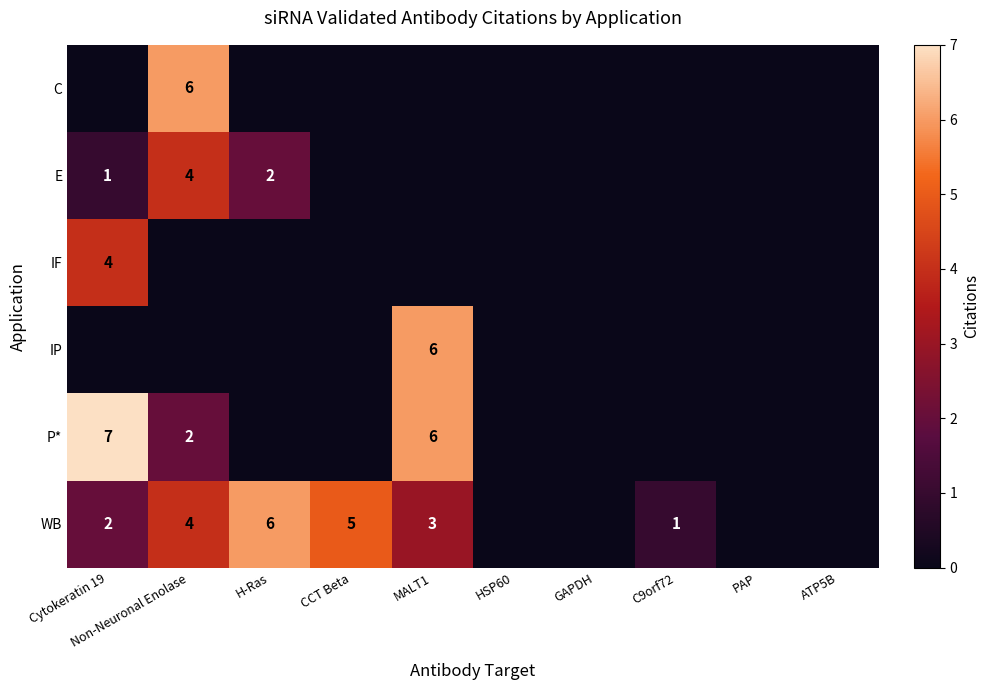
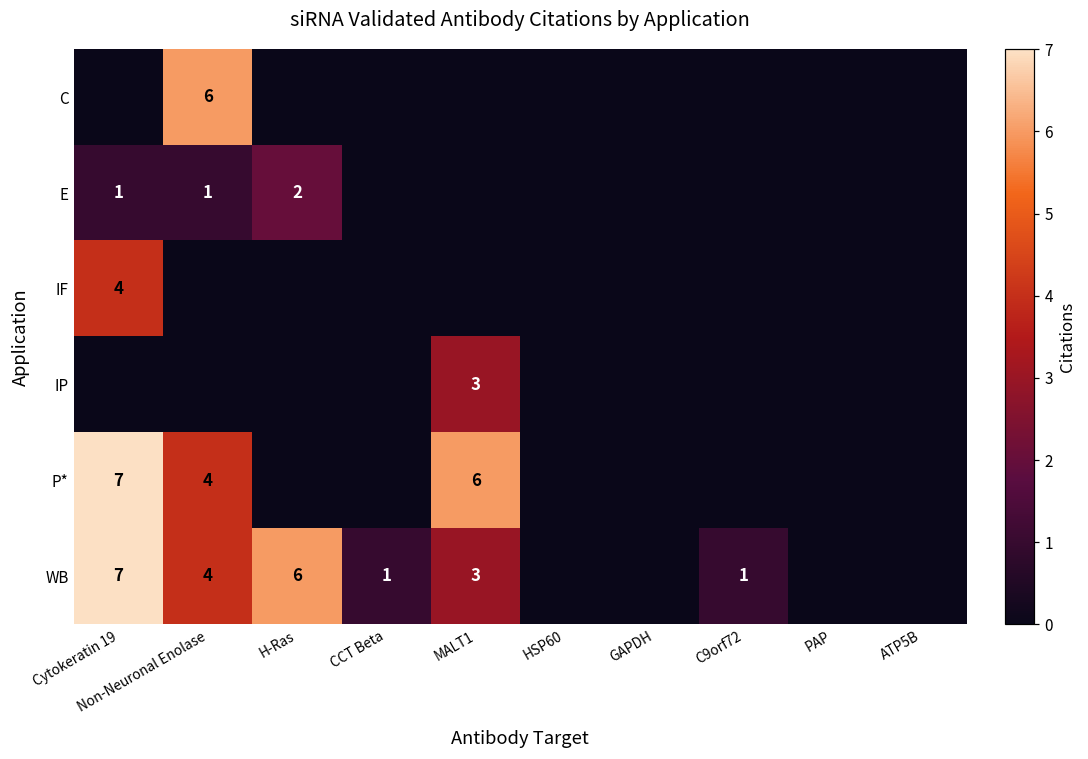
E, Non-Neuronal Enolase: 4 -> 1
IP, MALT1: 6 -> 3
P*, Non-Neuronal Enolase: 2 -> 4
WB, Cytokeratin 19: 2 -> 7
WB, CCT Beta: 5 -> 1
